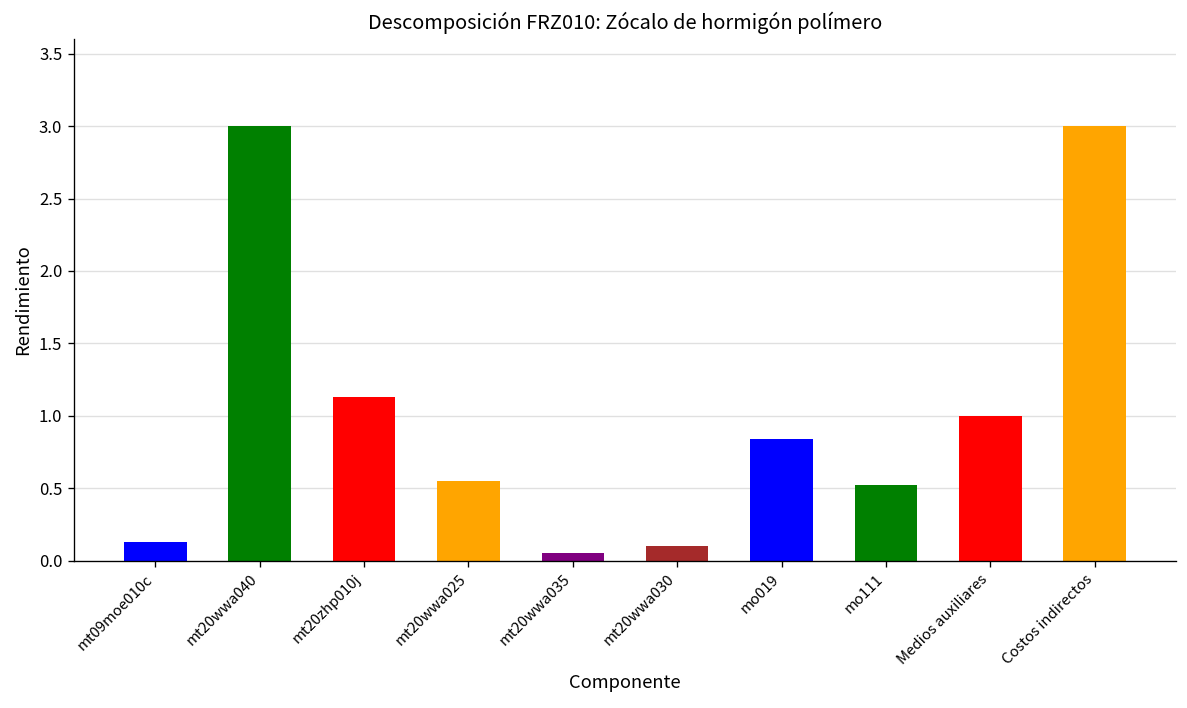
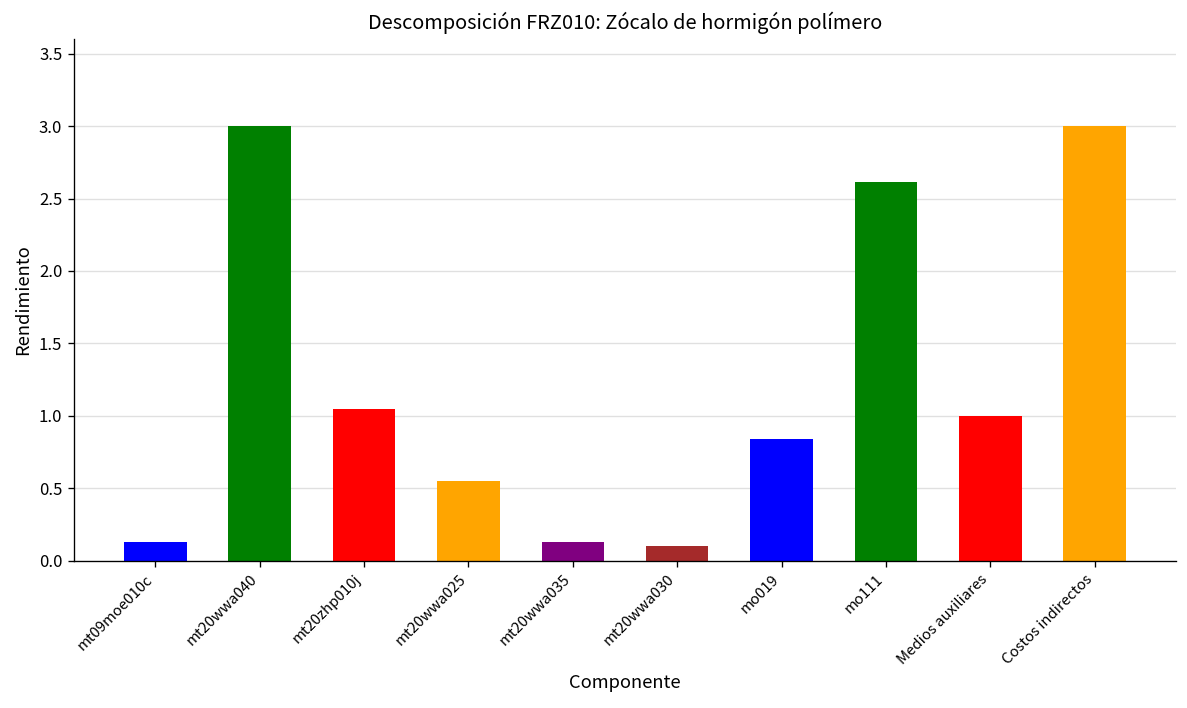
mt20zhp010j: 1.13 -> 1.05
mt20wwa035: 0.05 -> 0.13
mo111: 0.52 -> 2.61
